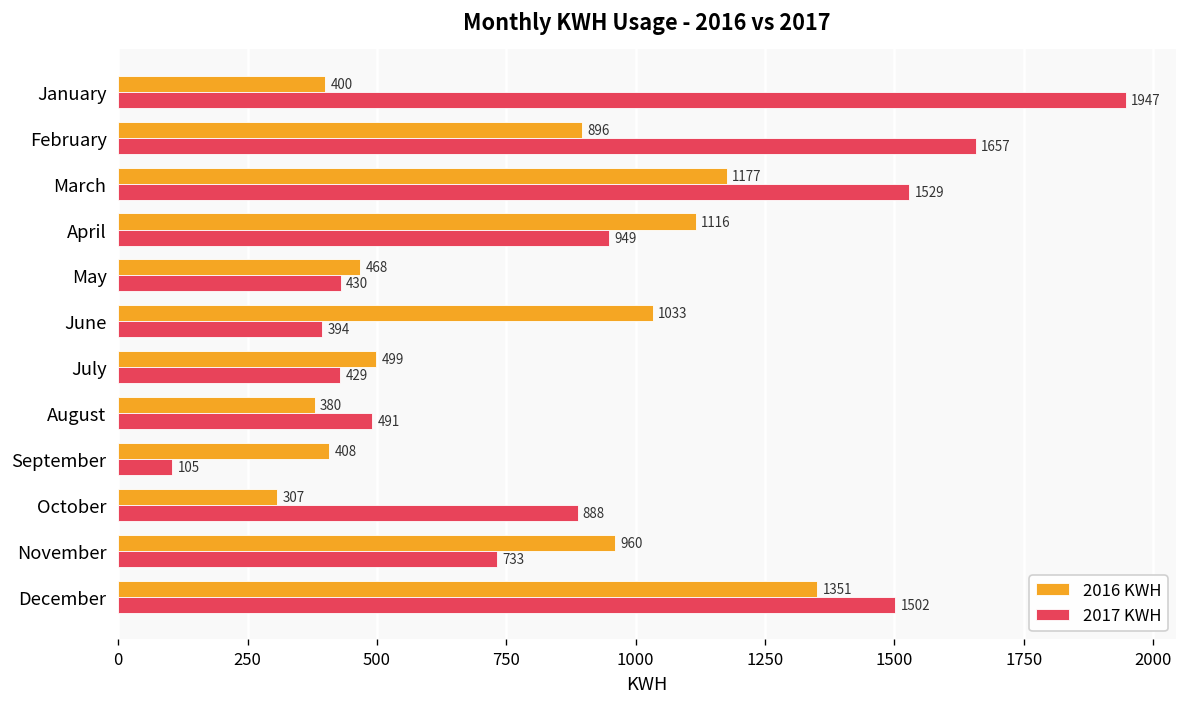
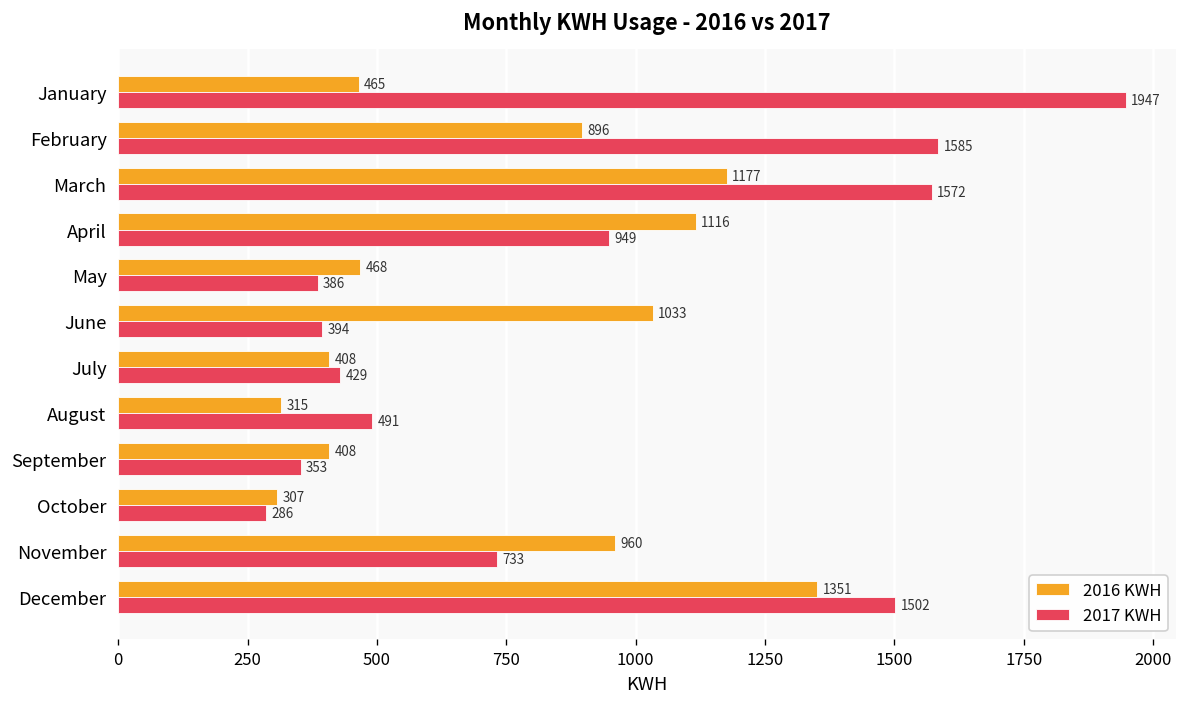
2016 KWH, January: 400 -> 465
2017 KWH, February: 1657 -> 1585
2017 KWH, March: 1529 -> 1572
2017 KWH, May: 430 -> 386
2016 KWH, July: 499 -> 408
2016 KWH, August: 380 -> 315
2017 KWH, September: 105 -> 353
2017 KWH, October: 888 -> 286
